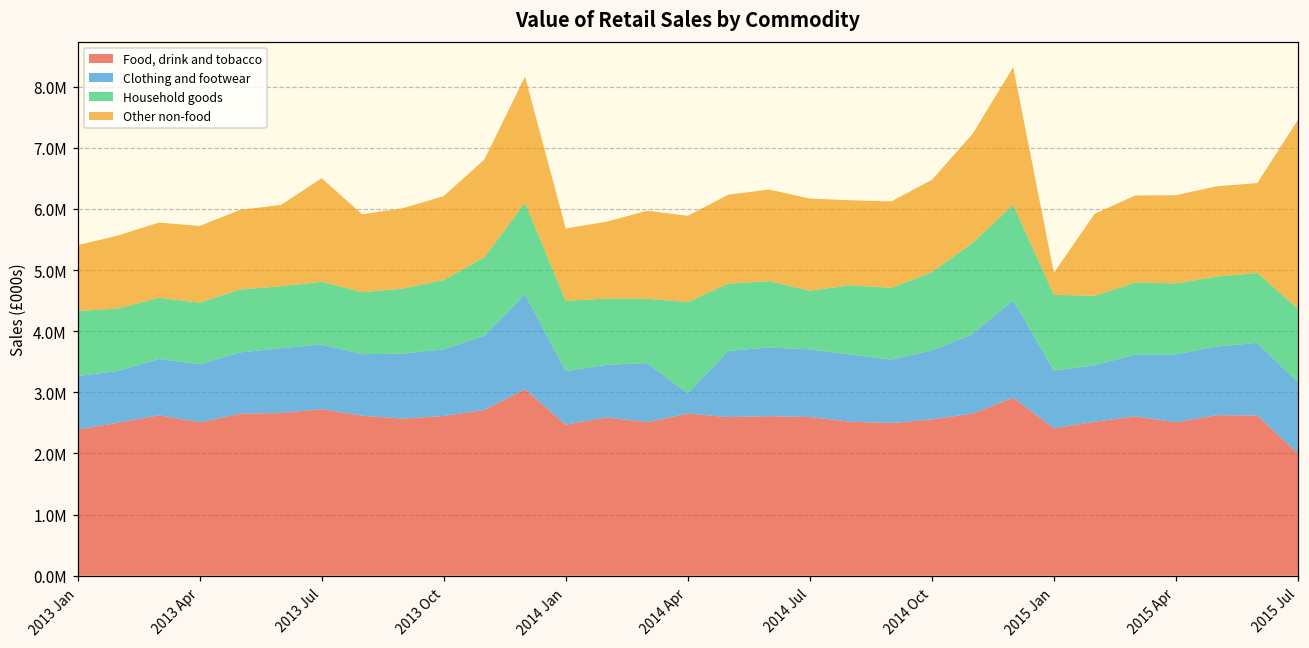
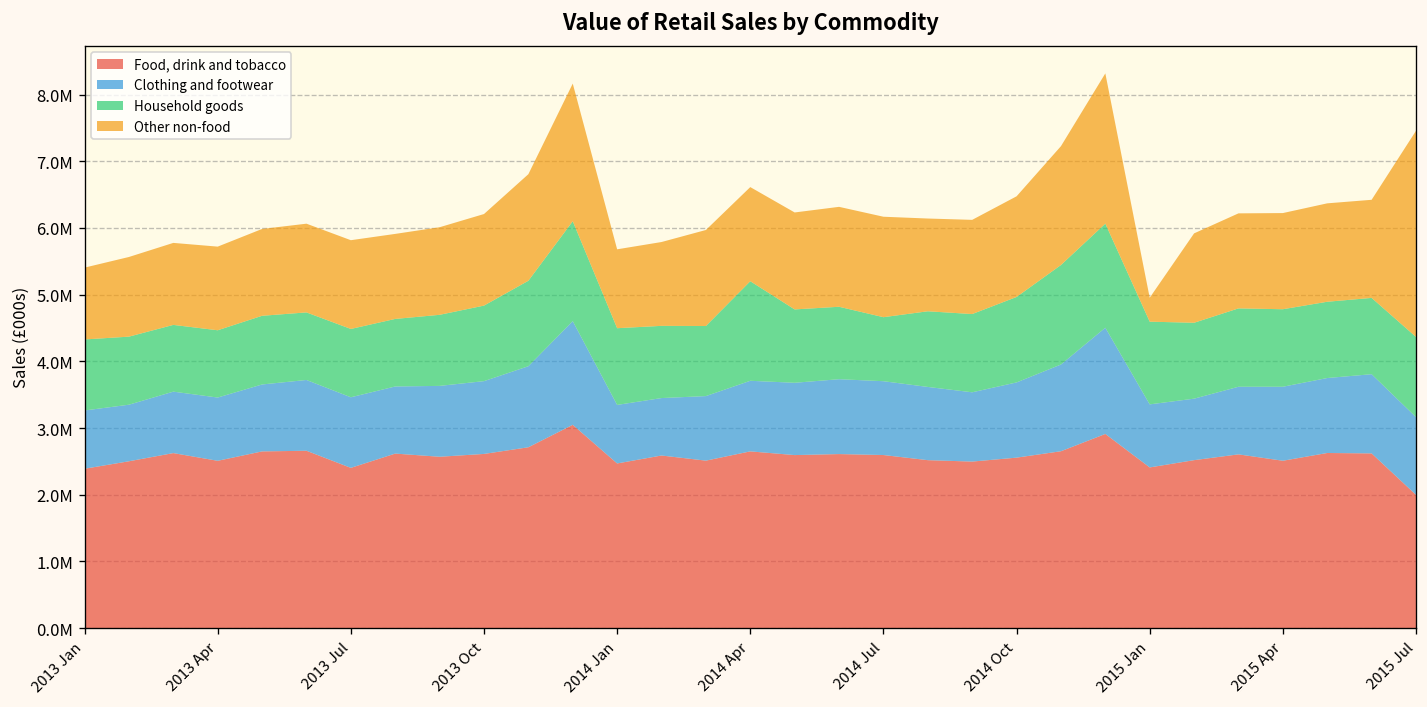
Food, drink and tobacco, 2013 Jul: 2700000 -> 2400000
Other non-food, 2013 Jul: 1700000 -> 1300000
Clothing and footwear, 2014 Apr: 300000 -> 1100000
